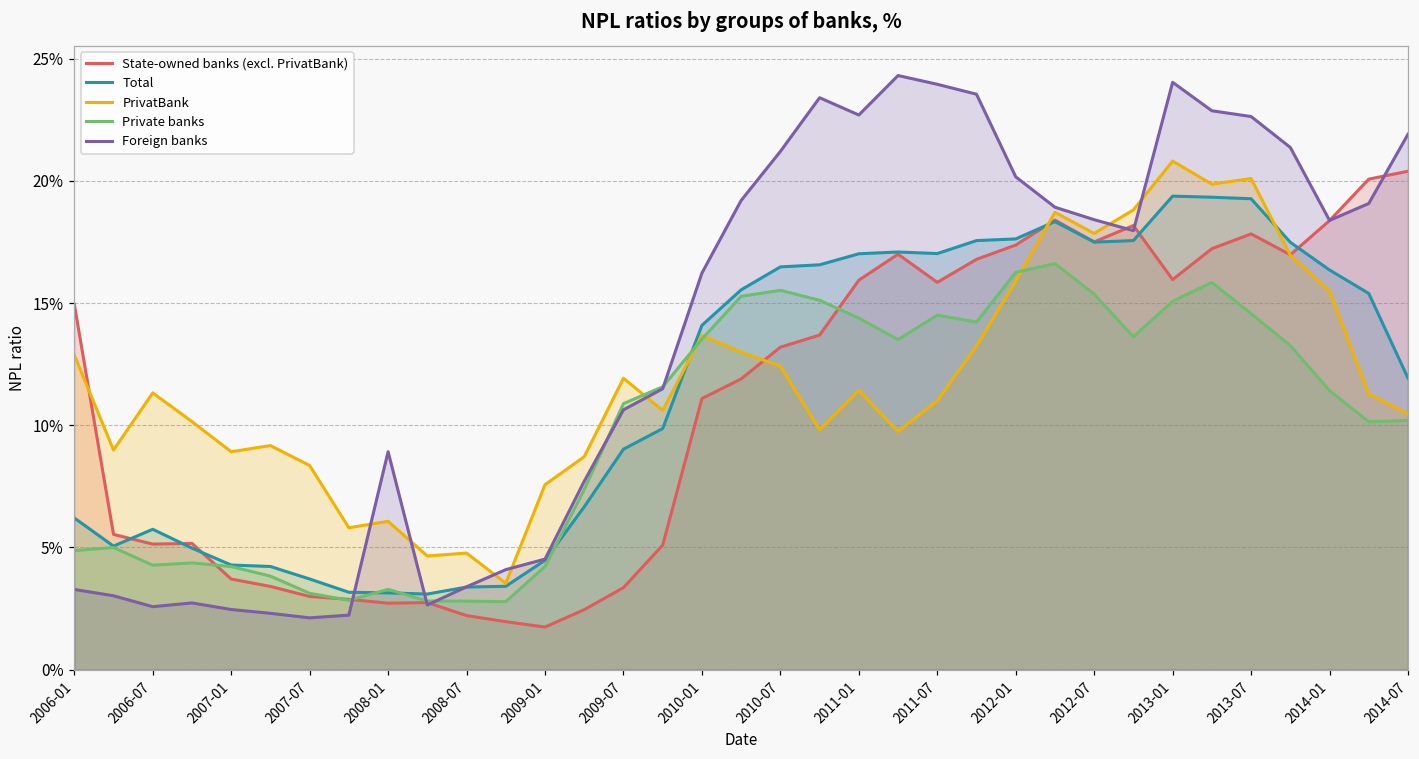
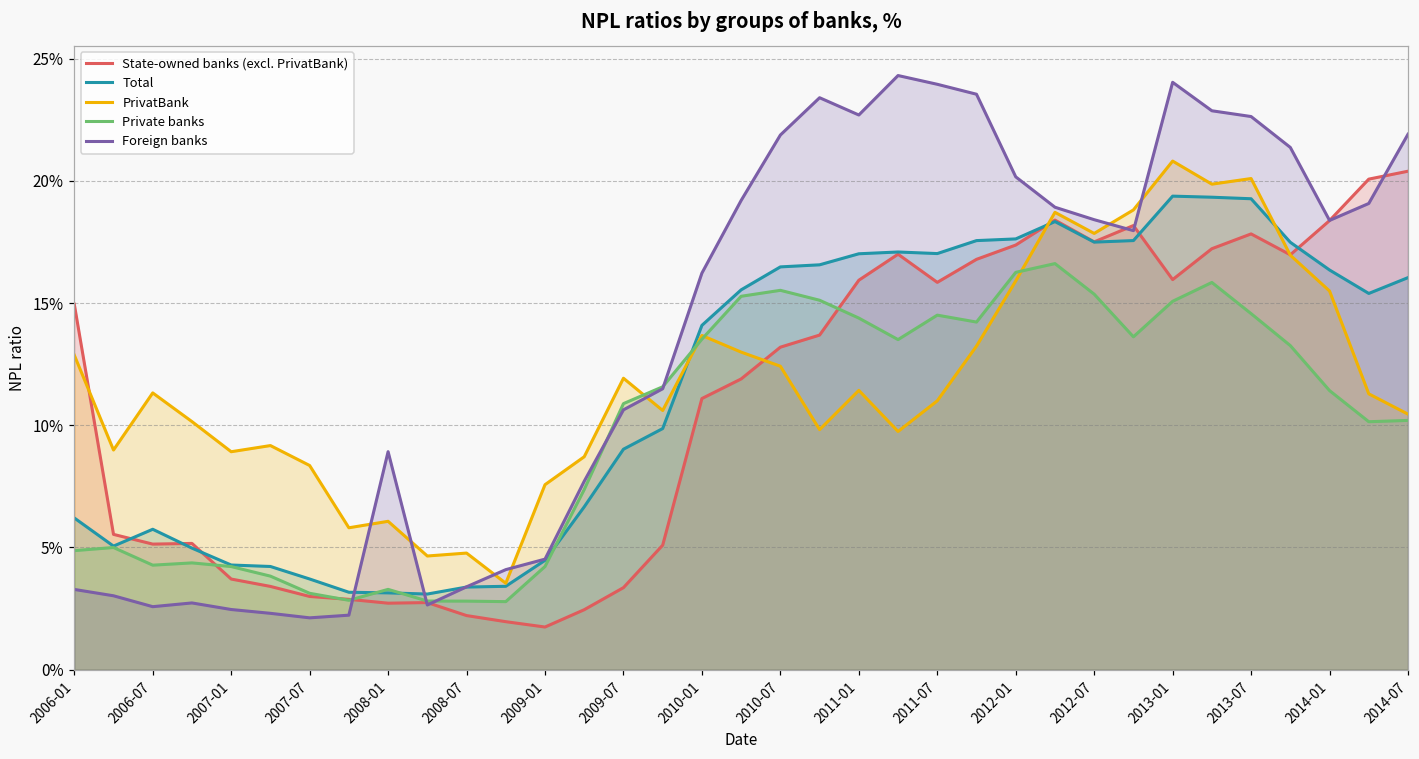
Foreign banks, 2010-07: 21.2% -> 21.9%
Total, 2014-07: 11.9% -> 16.0%
